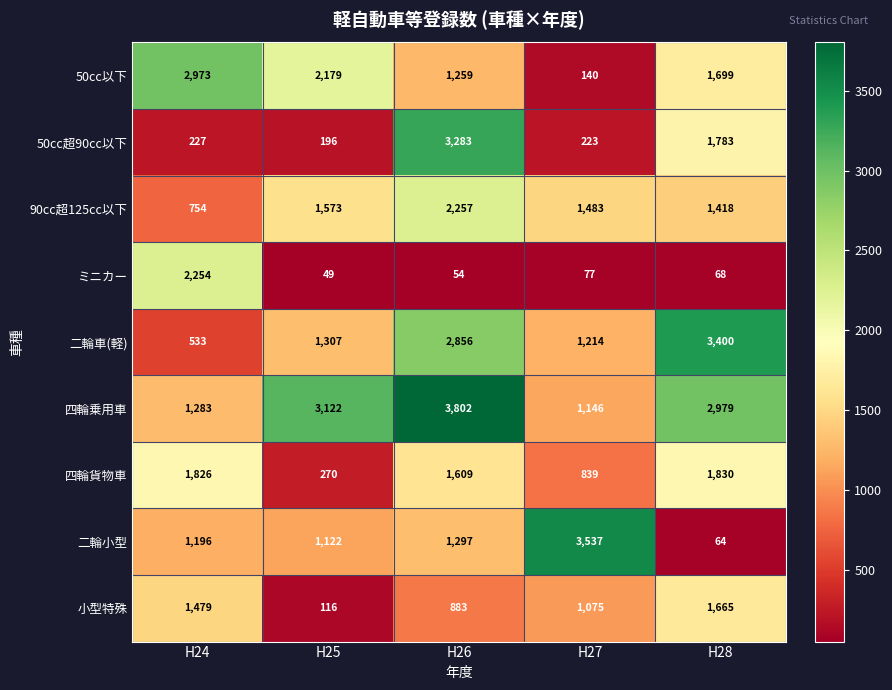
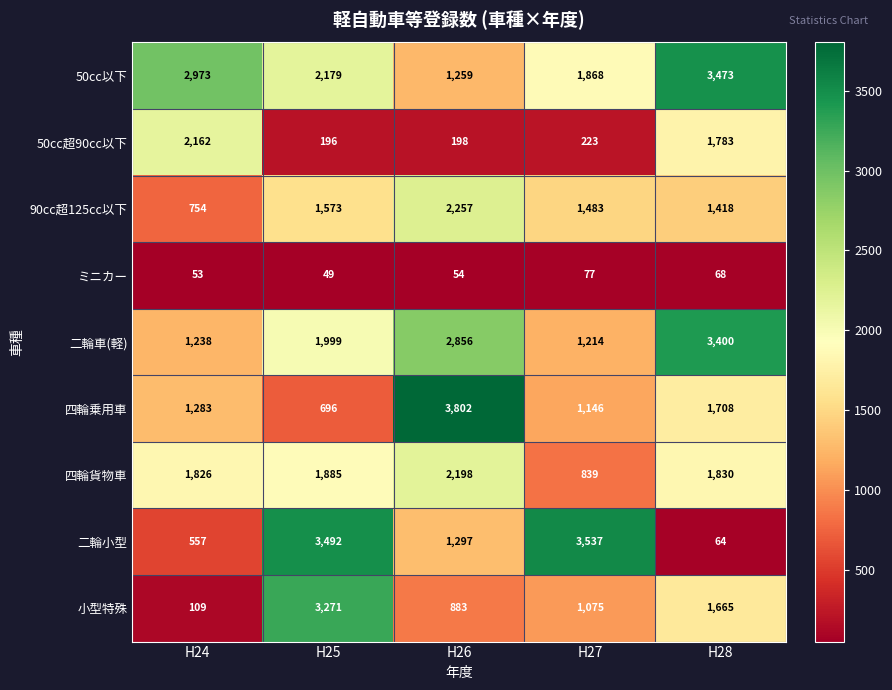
50cc以下, H27: 140 -> 1,868
50cc以下, H28: 1,699 -> 3,473
50cc超90cc以下, H24: 227 -> 2,162
50cc超90cc以下, H26: 3,283 -> 198
ミニカー, H24: 2,254 -> 53
二輪車(軽), H24: 533 -> 1,238
二輪車(軽), H25: 1,307 -> 1,999
四輪乗用車, H25: 3,122 -> 696
四輪乗用車, H28: 2,979 -> 1,708
四輪貨物車, H25: 270 -> 1,885
四輪貨物車, H26: 1,609 -> 2,198
二輪小型, H24: 1,196 -> 557
二輪小型, H25: 1,122 -> 3,492
小型特殊, H24: 1,479 -> 109
小型特殊, H25: 116 -> 3,271
